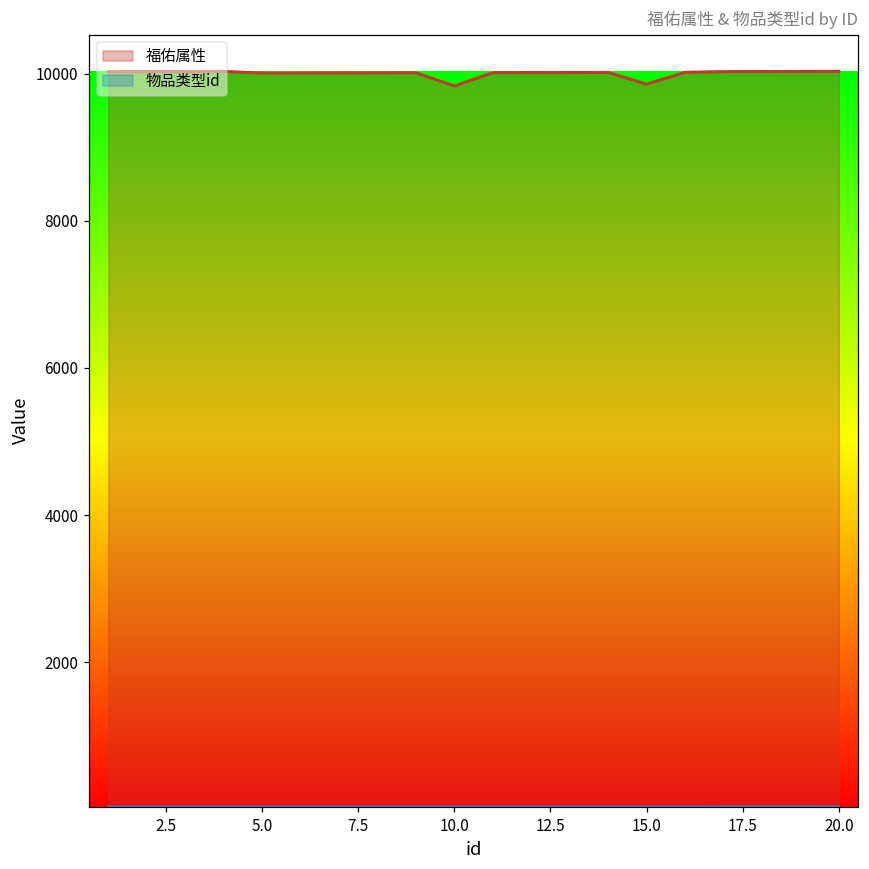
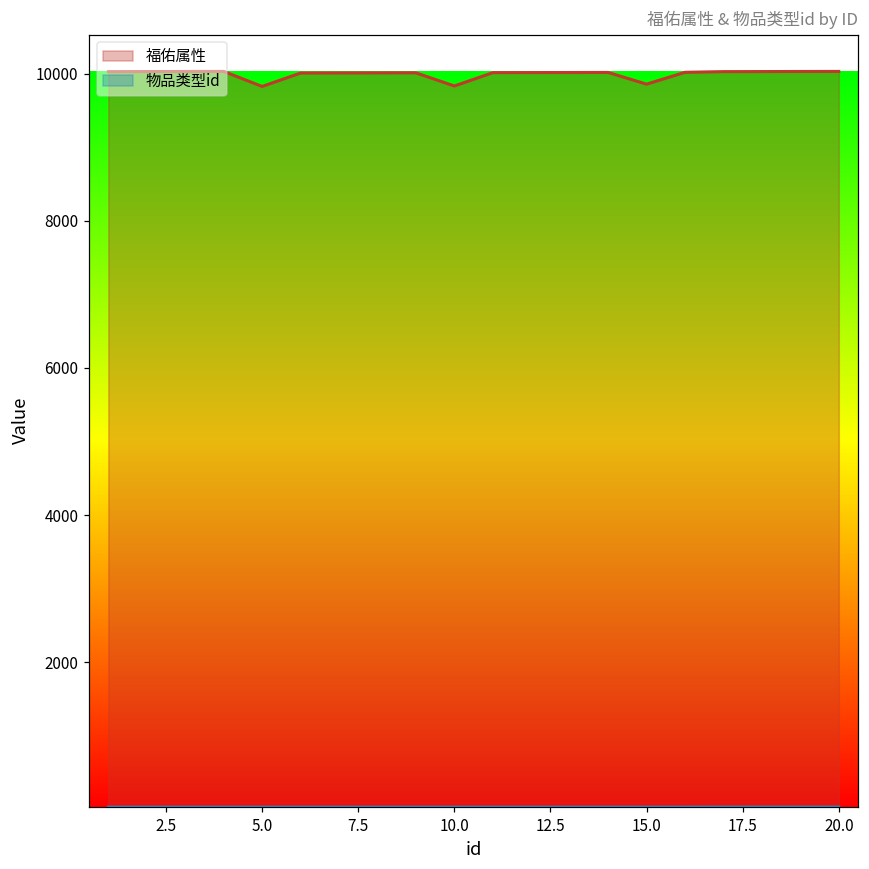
福佑属性, 5.0: 10000 -> 9800
